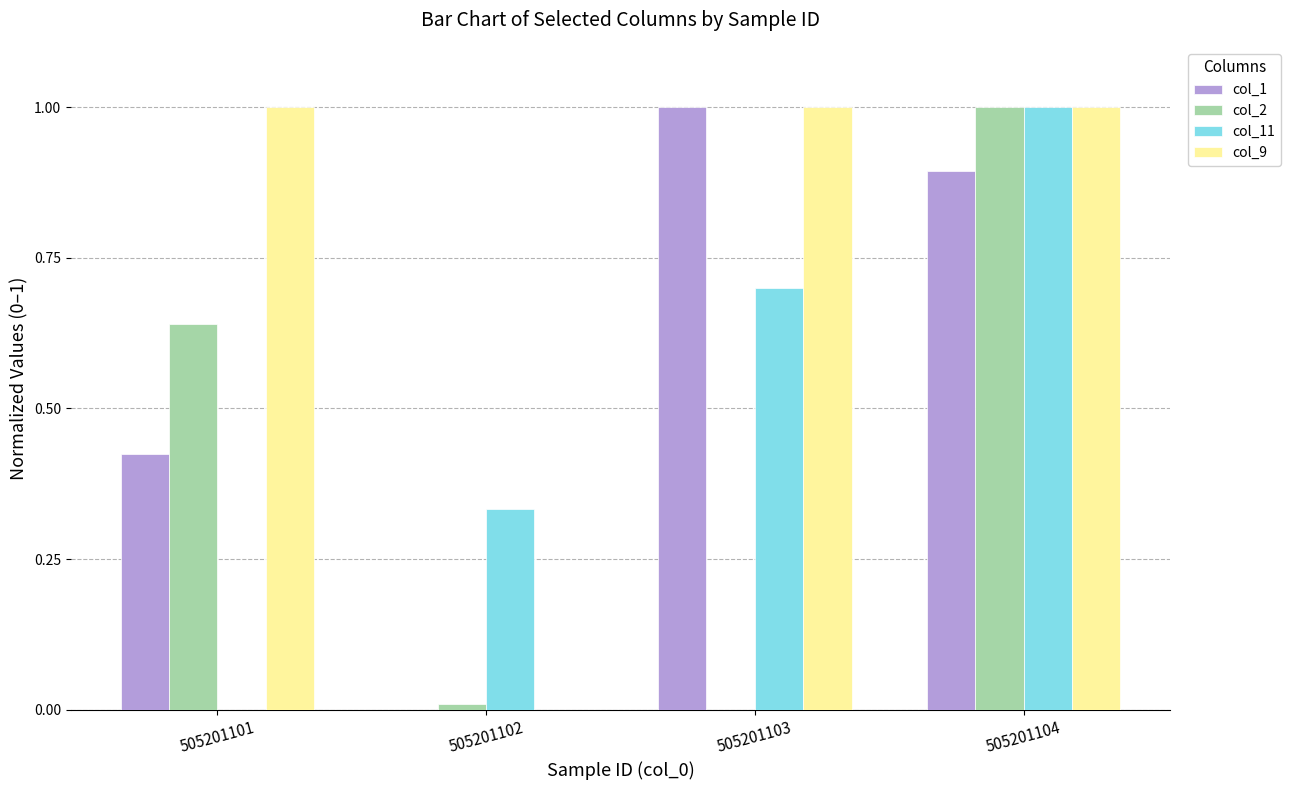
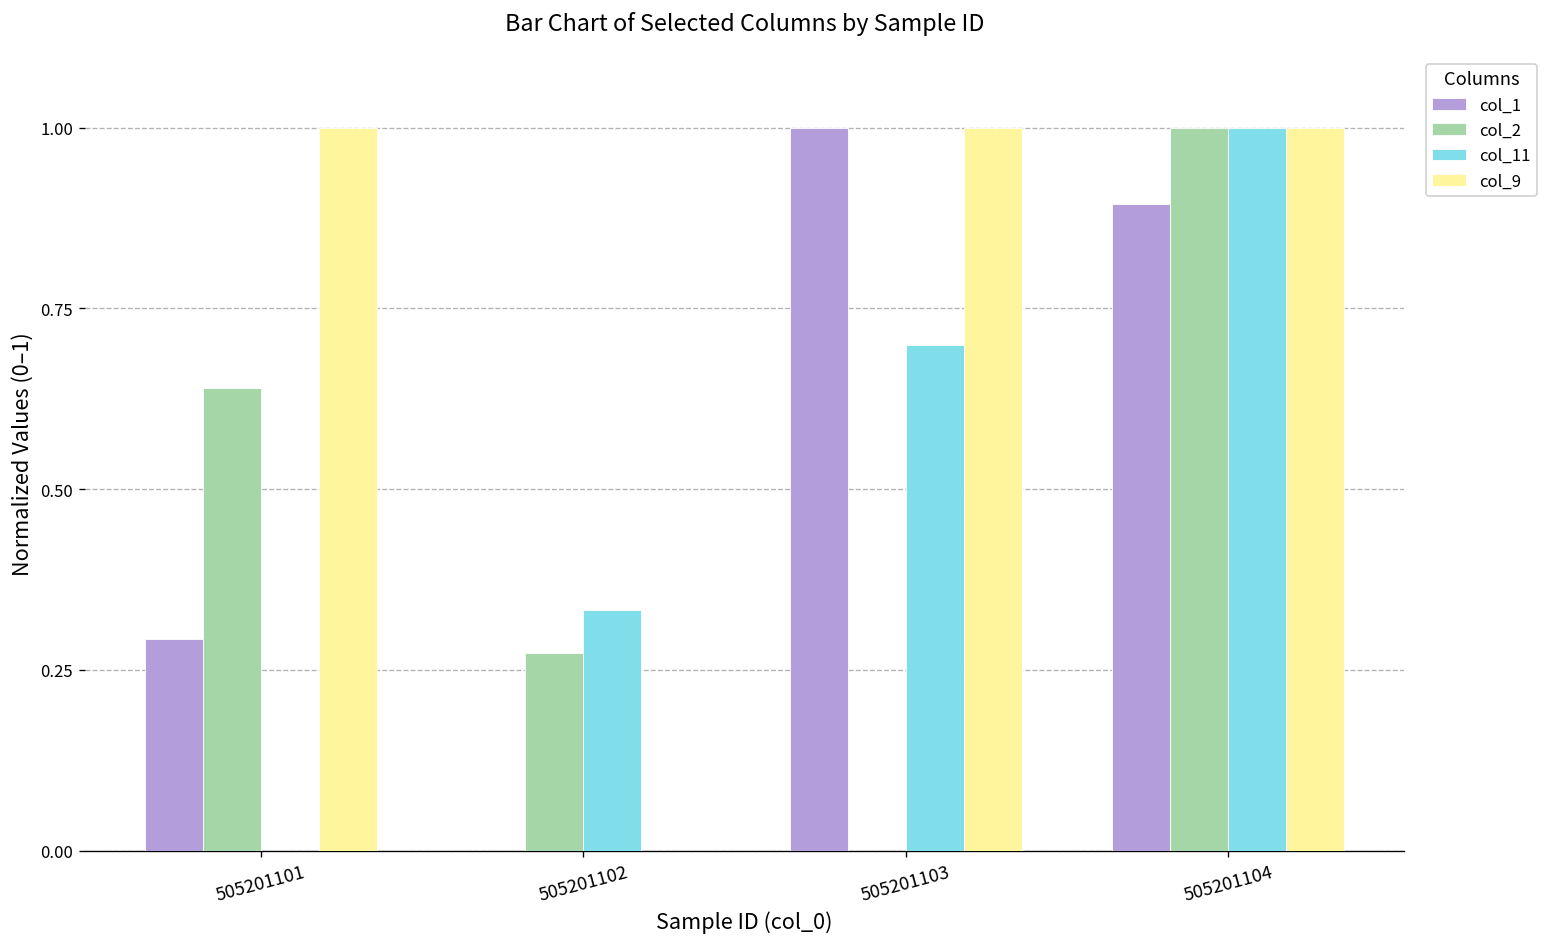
col_1, 505201101: 0.42 -> 0.29
col_2, 505201102: 0.01 -> 0.27
